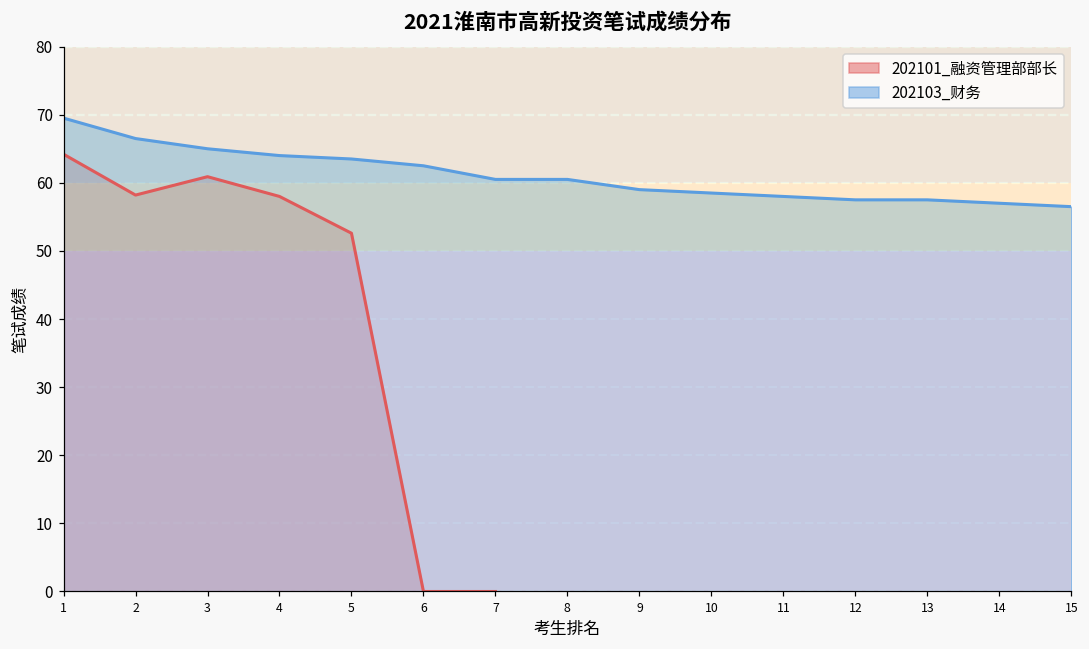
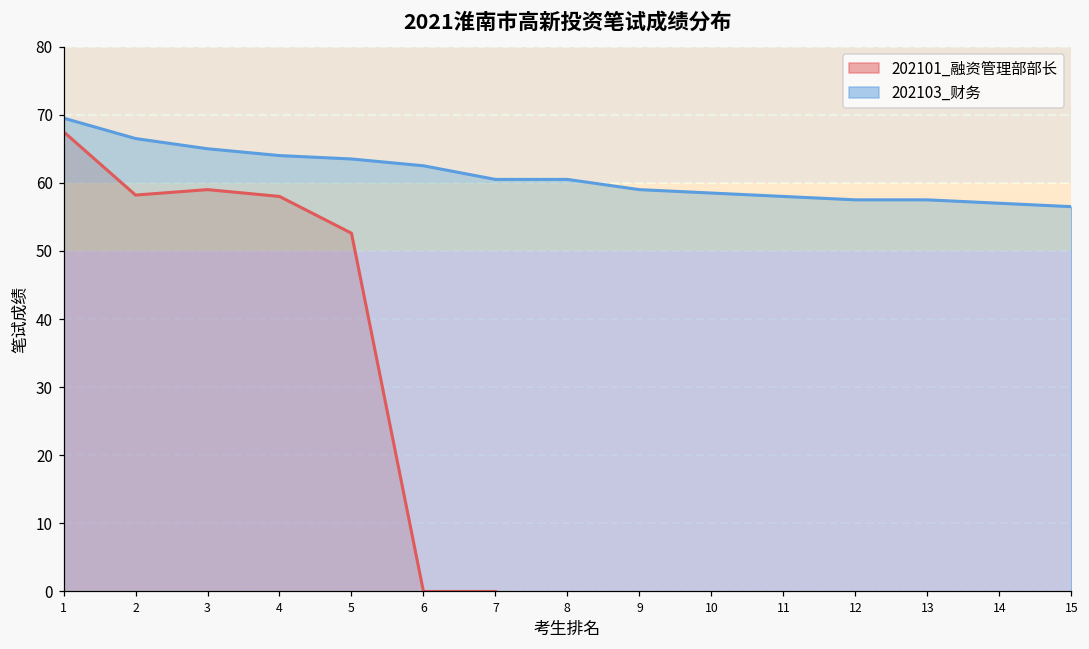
202101_融资管理部部长, 1: 64 -> 68
202101_融资管理部部长, 3: 61 -> 59
